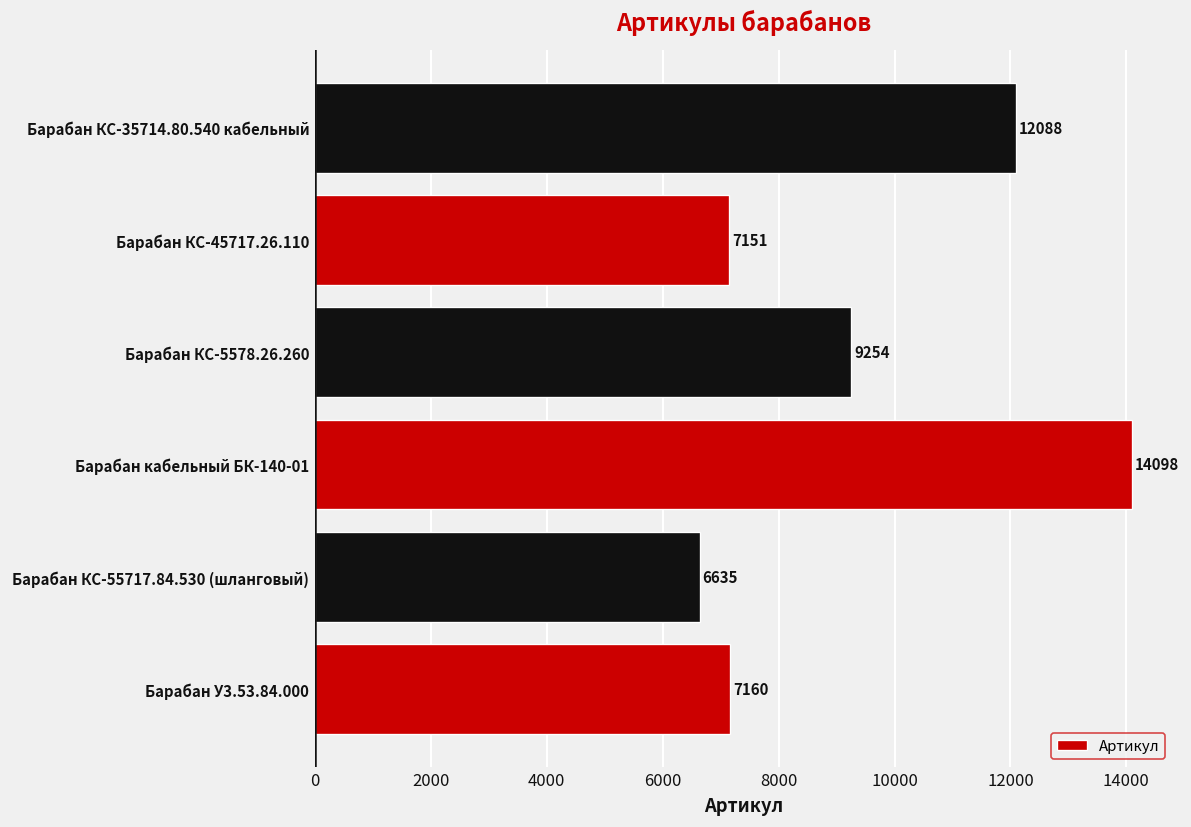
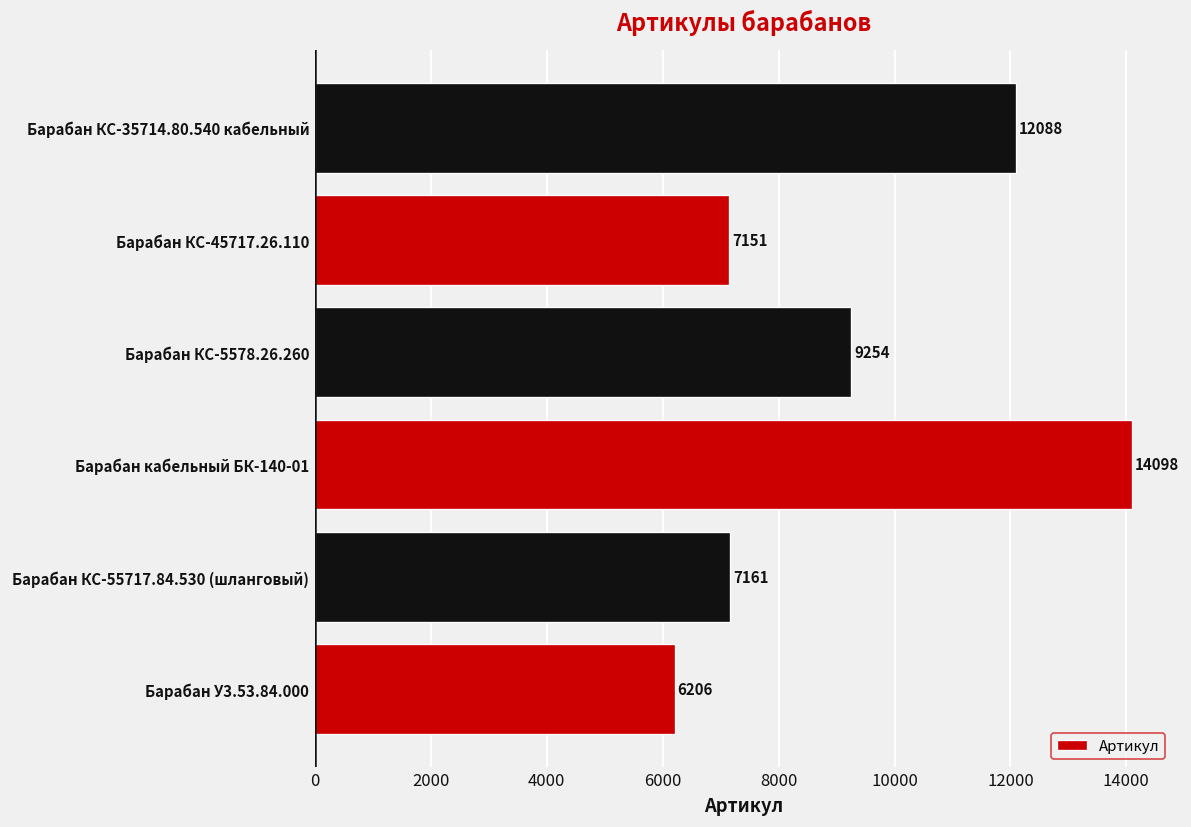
Барабан КС-55717.84.530 (шланговый): 6635 -> 7161
Барабан У3.53.84.000: 7160 -> 6206
